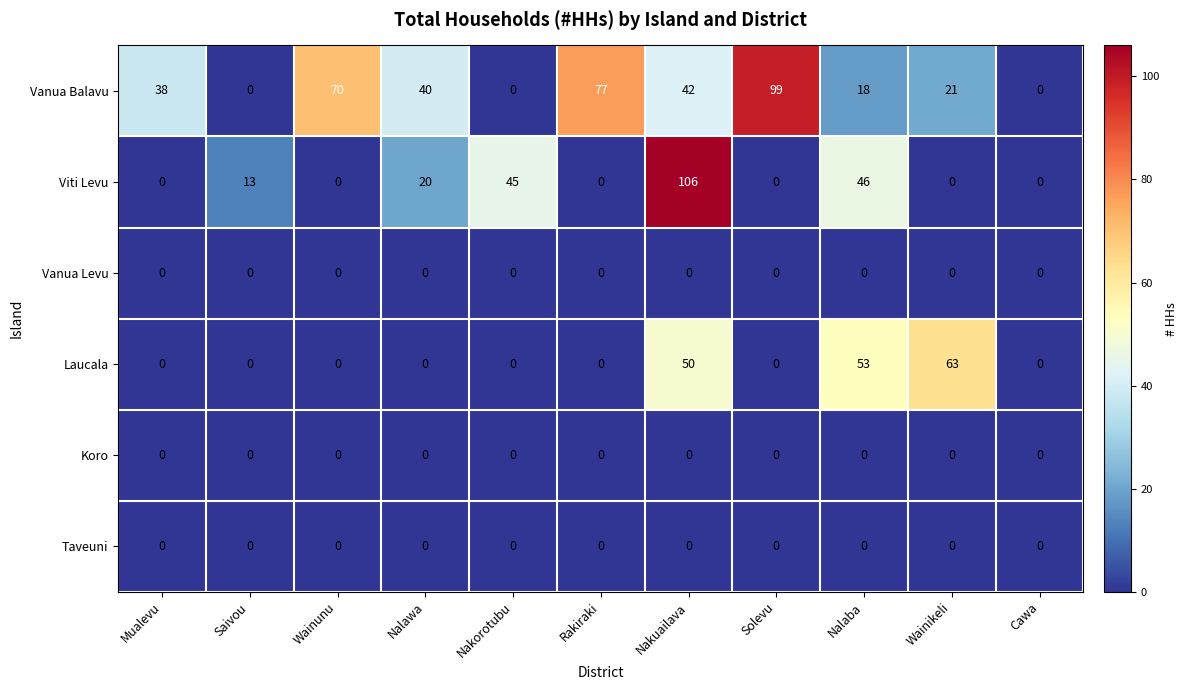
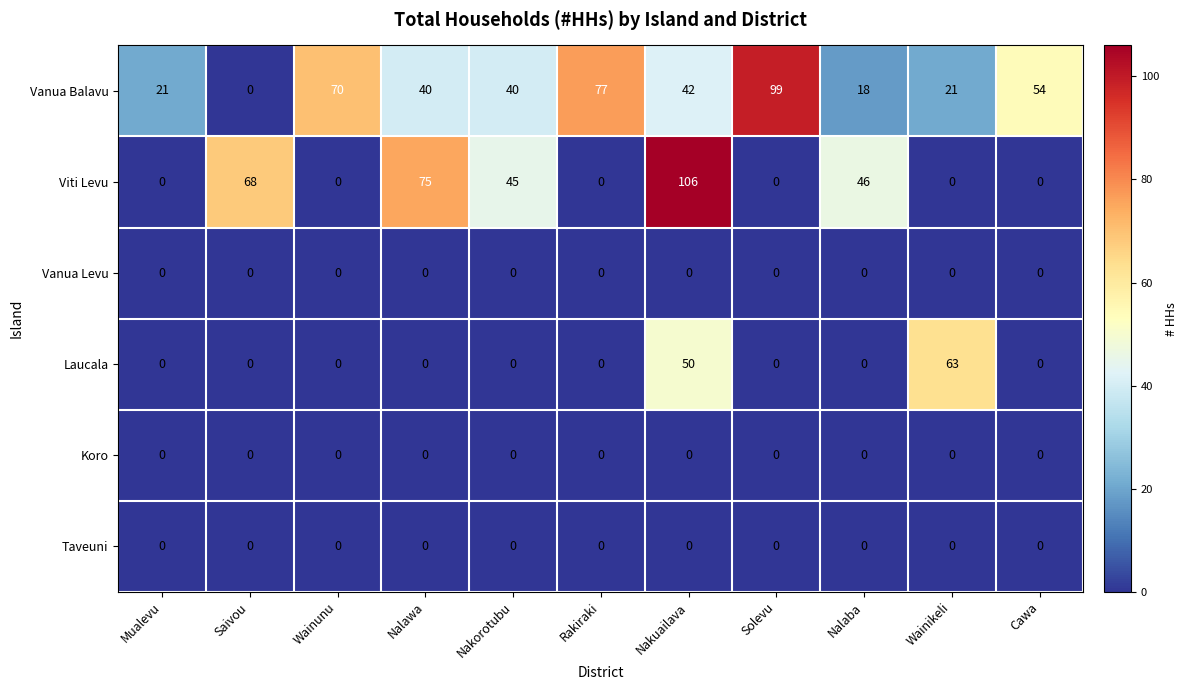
Vanua Balavu, Mualevu: 38 -> 21
Vanua Balavu, Nakorotubu: 0 -> 40
Vanua Balavu, Cawa: 0 -> 54
Viti Levu, Saivou: 13 -> 68
Viti Levu, Nalawa: 20 -> 75
Laucala, Nalaba: 53 -> 0
